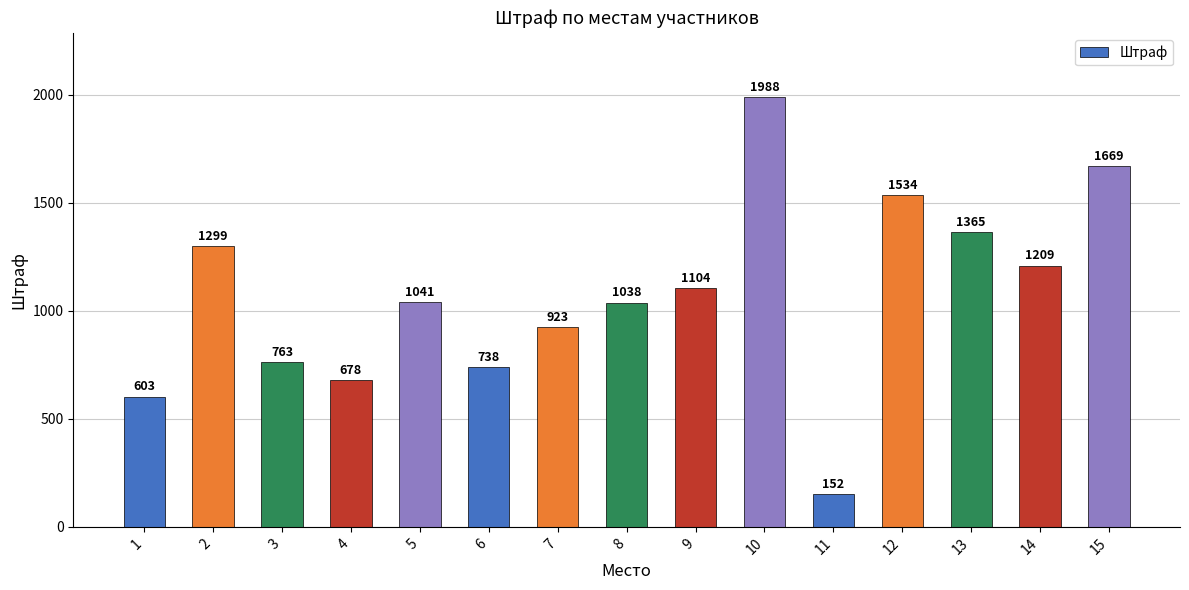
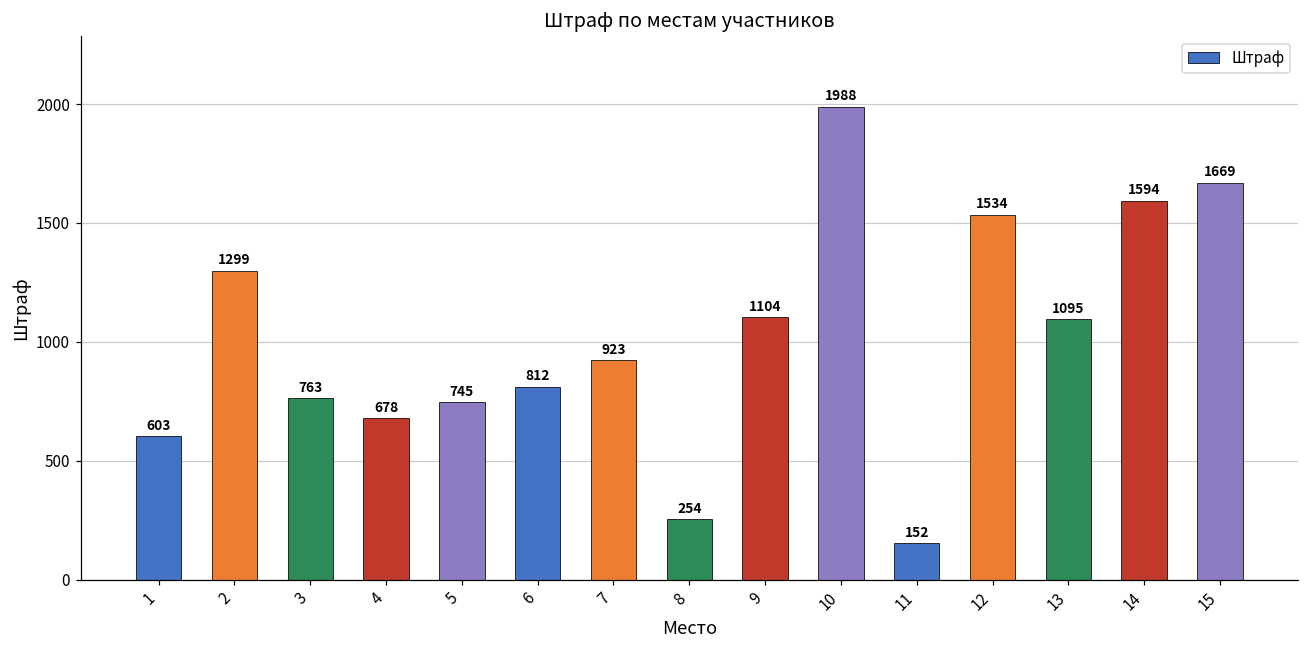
5: 1041 -> 745
6: 738 -> 812
8: 1038 -> 254
13: 1365 -> 1095
14: 1209 -> 1594
